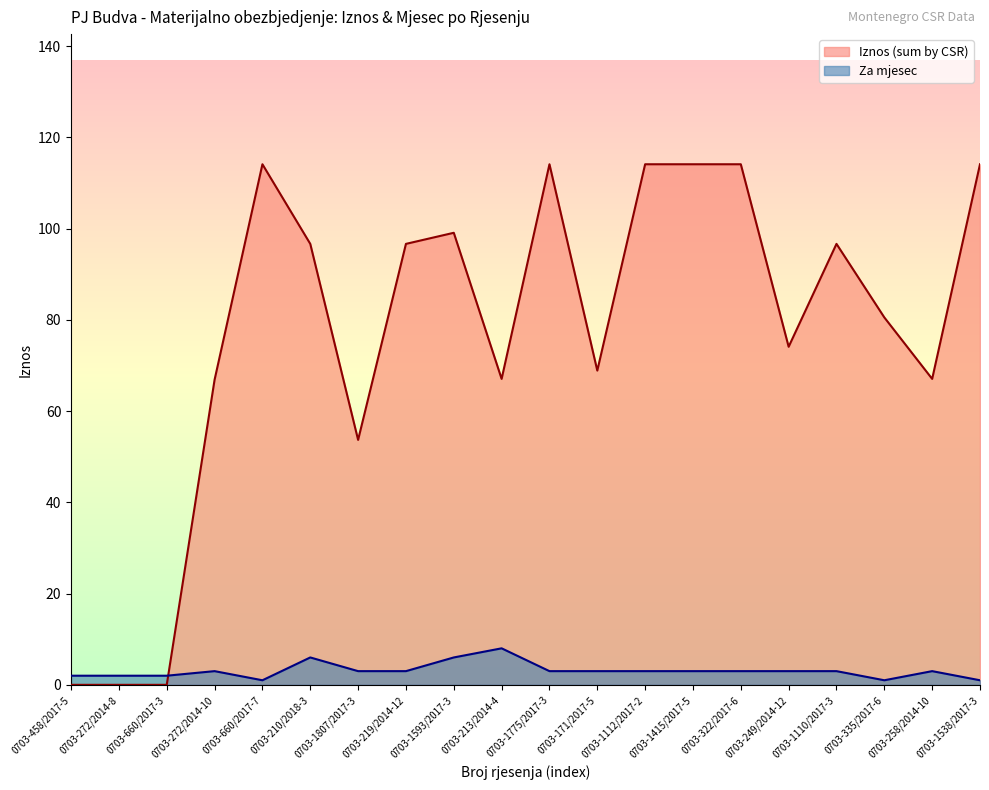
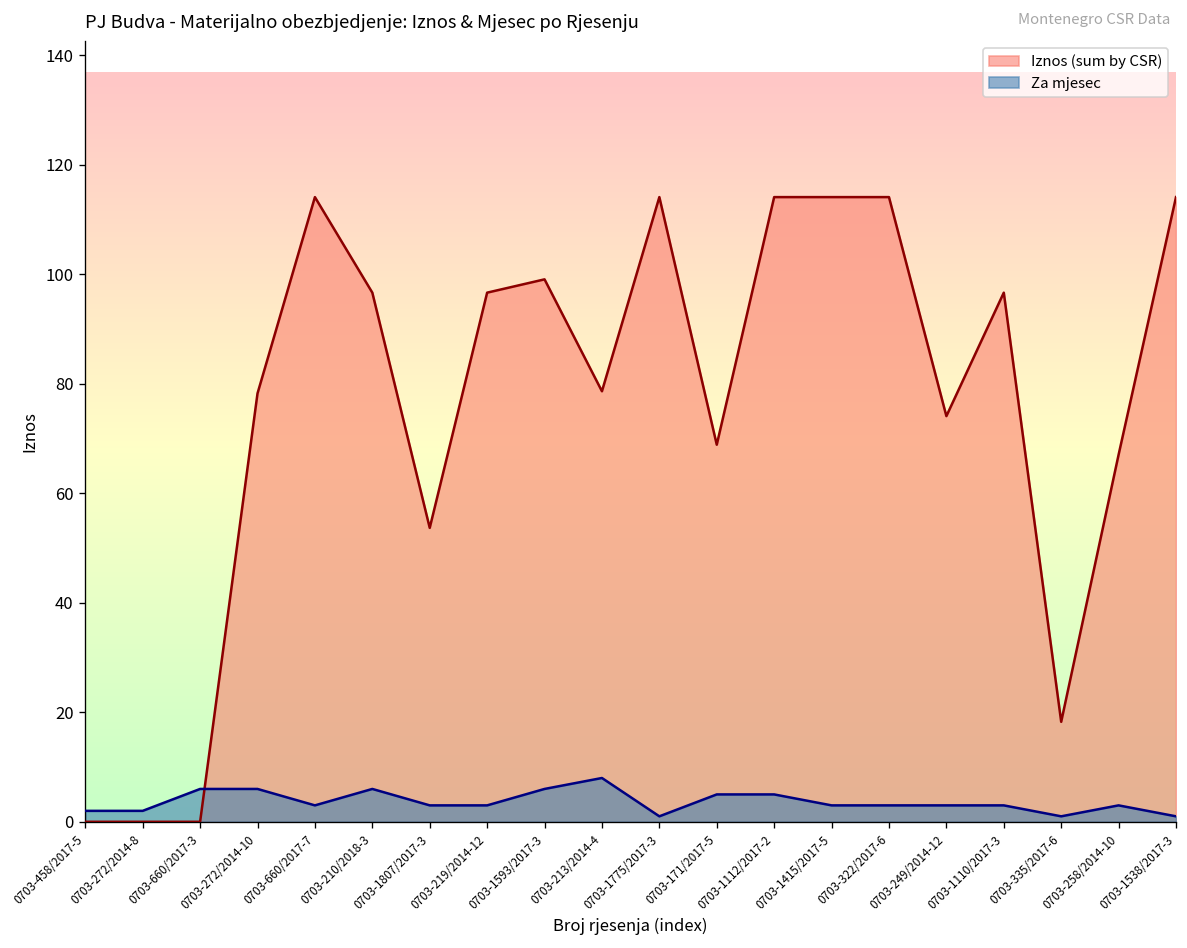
Za mjesec, 0703-660/2017-3: 2 -> 6
Iznos (sum by CSR), 0703-272/2014-10: 67 -> 78
Za mjesec, 0703-272/2014-10: 3 -> 6
Za mjesec, 0703-660/2017-7: 1 -> 3
Iznos (sum by CSR), 0703-213/2014-4: 67 -> 79
Za mjesec, 0703-1775/2017-3: 3 -> 1
Za mjesec, 0703-171/2017-5: 3 -> 5
Za mjesec, 0703-1112/2017-2: 3 -> 5
Iznos (sum by CSR), 0703-335/2017-6: 81 -> 18
